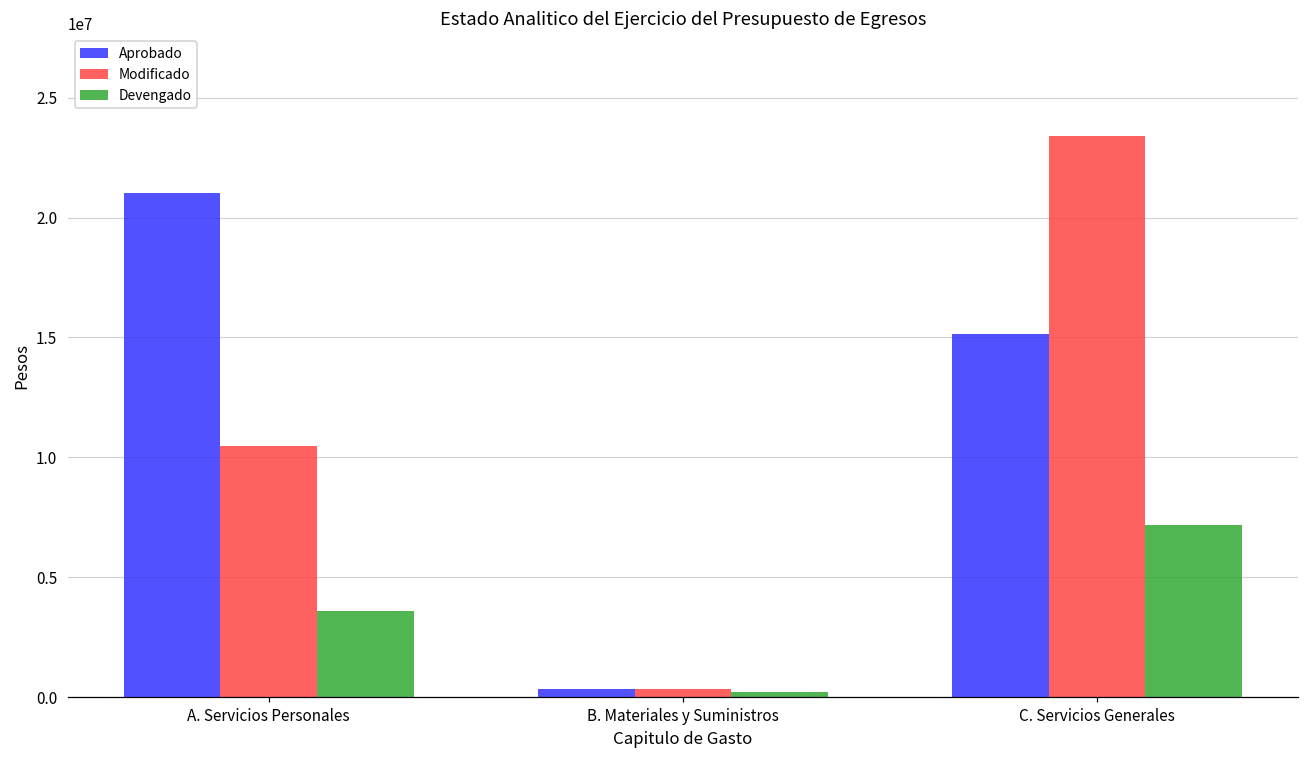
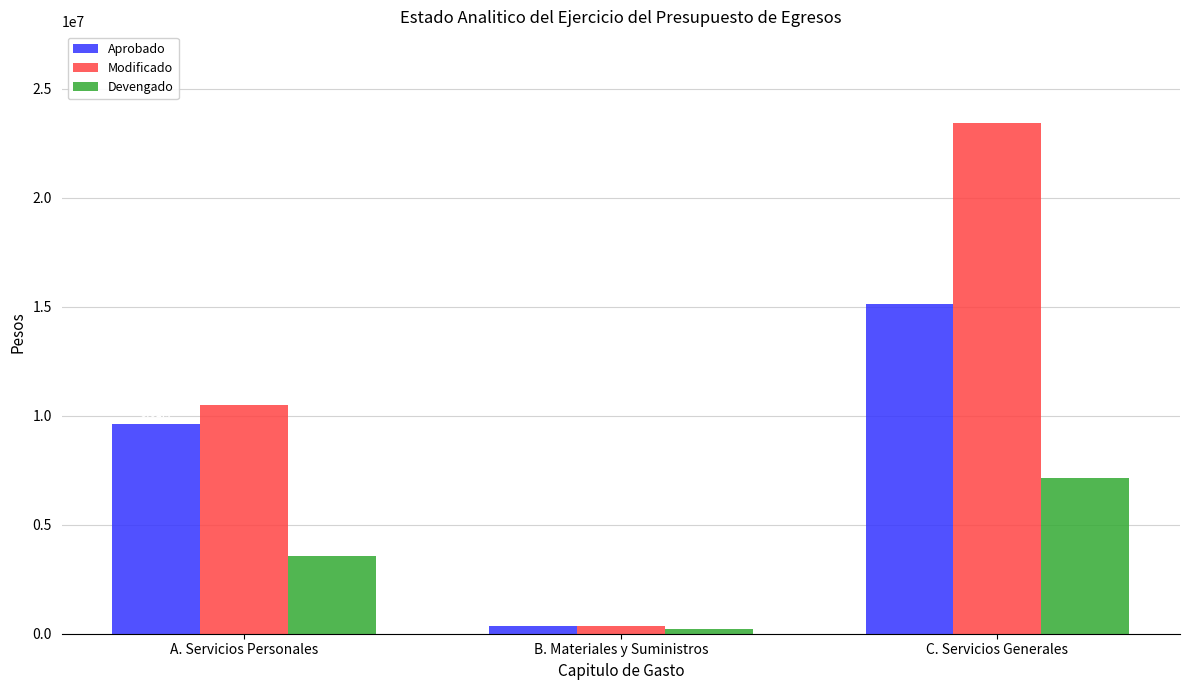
Aprobado, A. Servicios Personales: 21000000 -> 9600000
